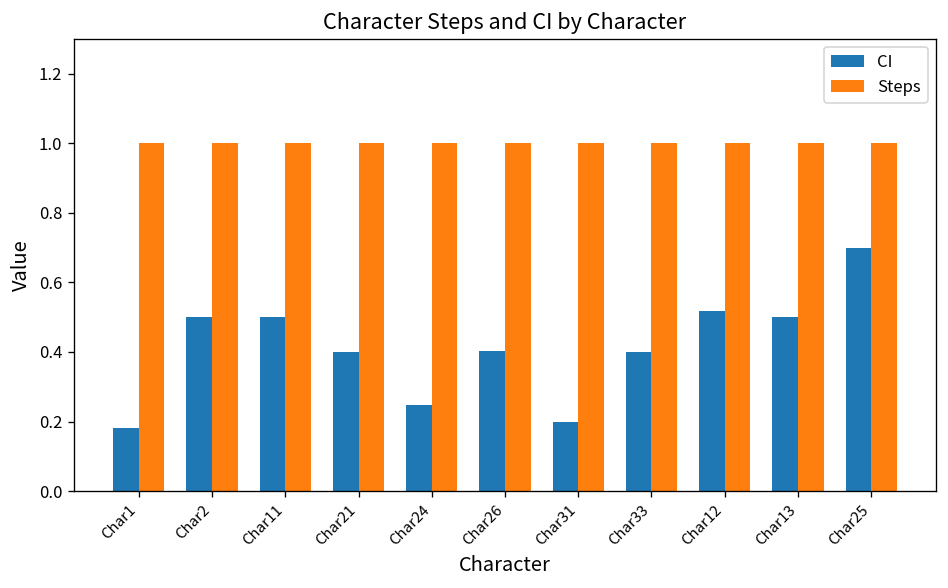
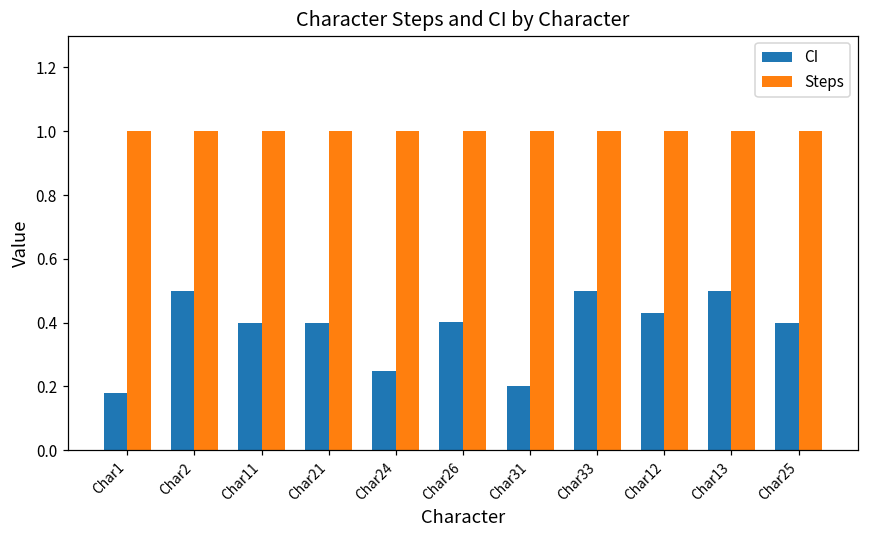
CI, Char11: 0.5 -> 0.4
CI, Char33: 0.4 -> 0.5
CI, Char12: 0.52 -> 0.43
CI, Char25: 0.7 -> 0.4
